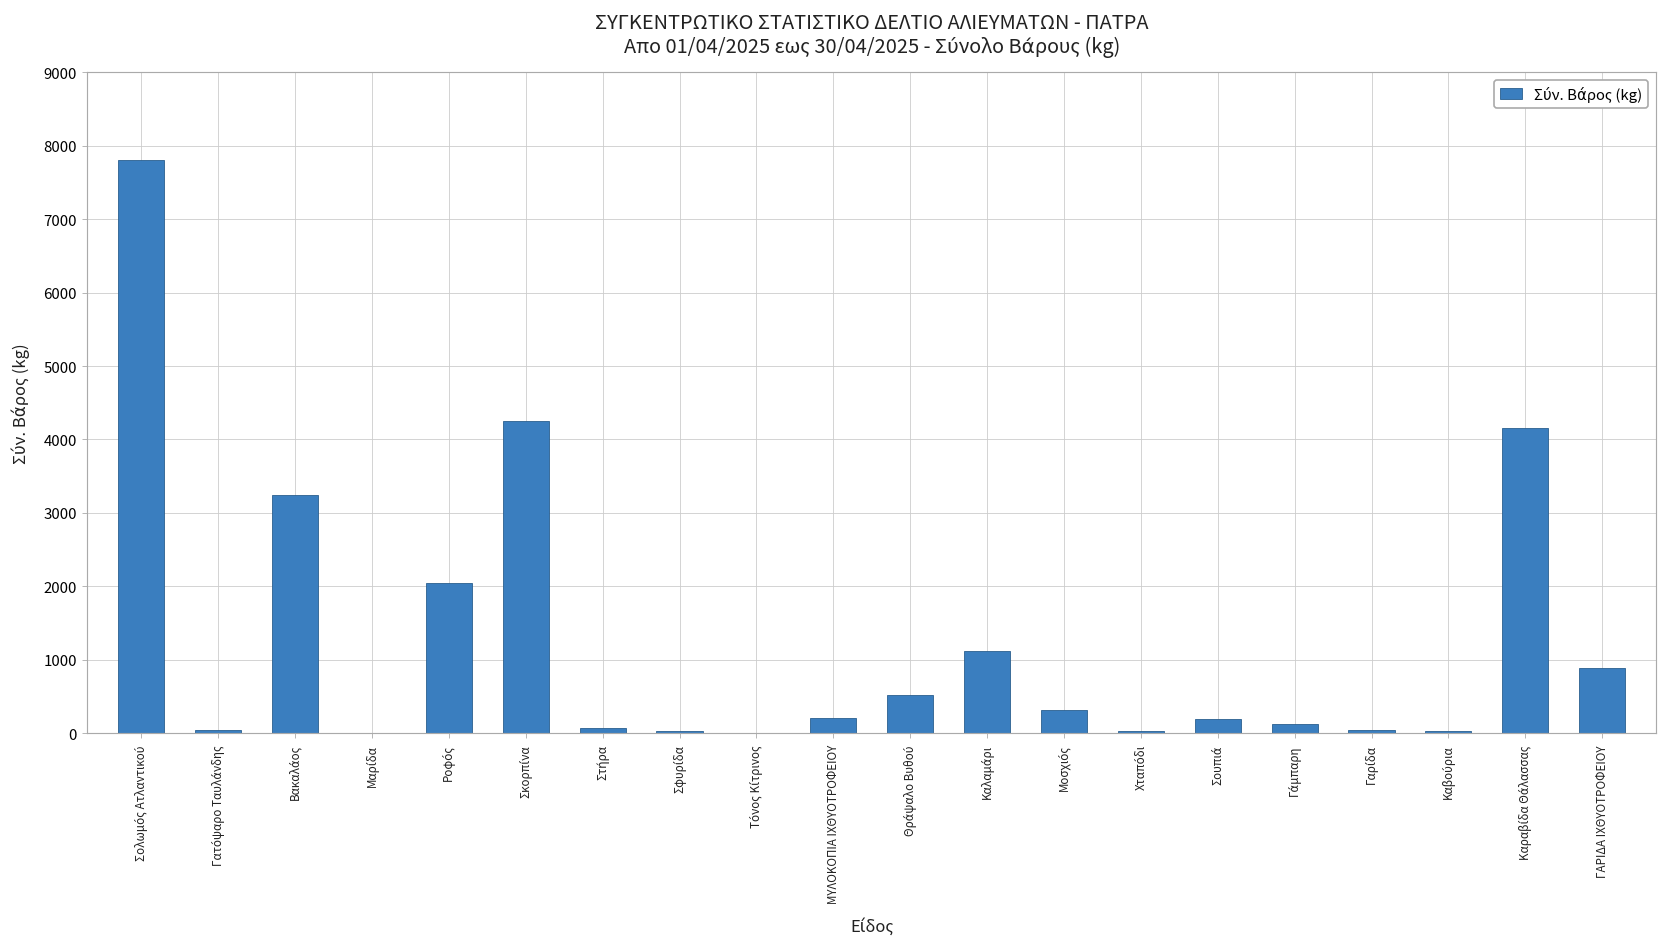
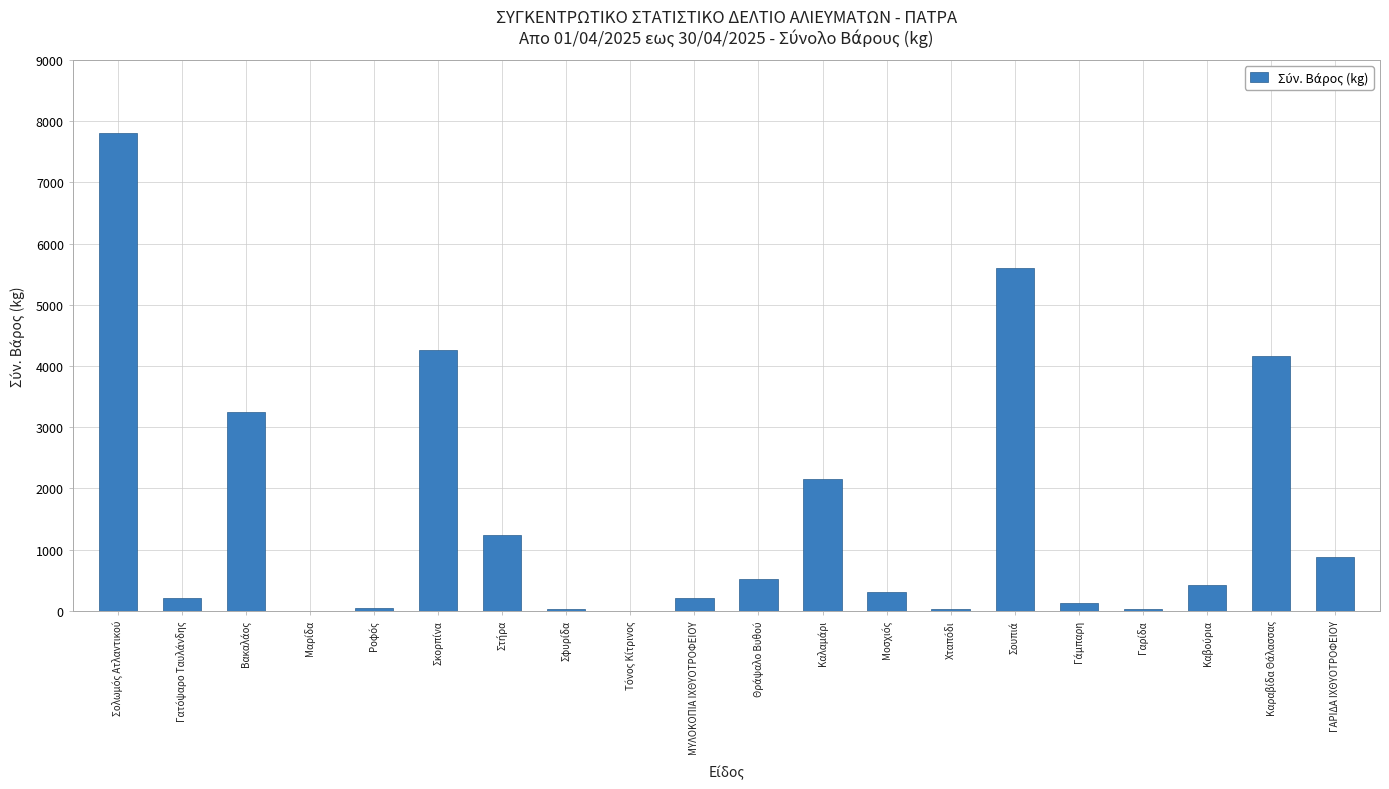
Γατόψαρο Ταυλάνδης: 0 -> 200
Ροφός: 2000 -> 0
Στήρα: 100 -> 1200
Καλαμάρι: 1100 -> 2200
Σουπιά: 200 -> 5600
Καβούρια: 0 -> 400
